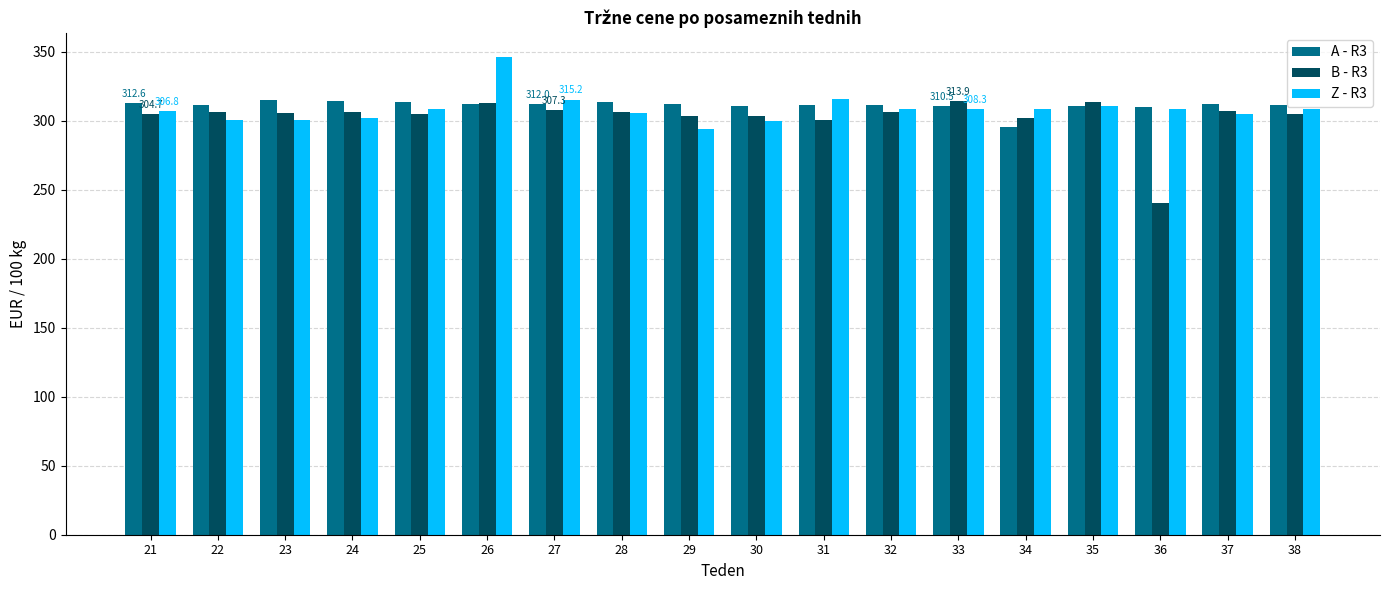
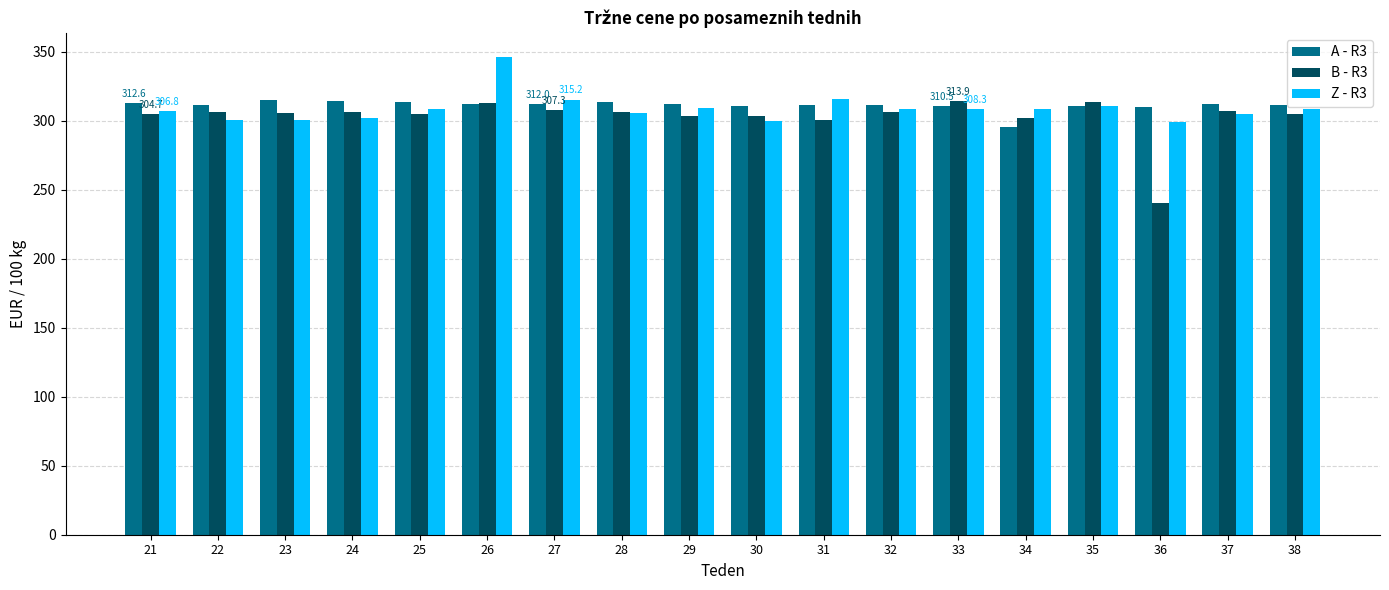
Z - R3, 29: 294 -> 309
Z - R3, 36: 308 -> 299
